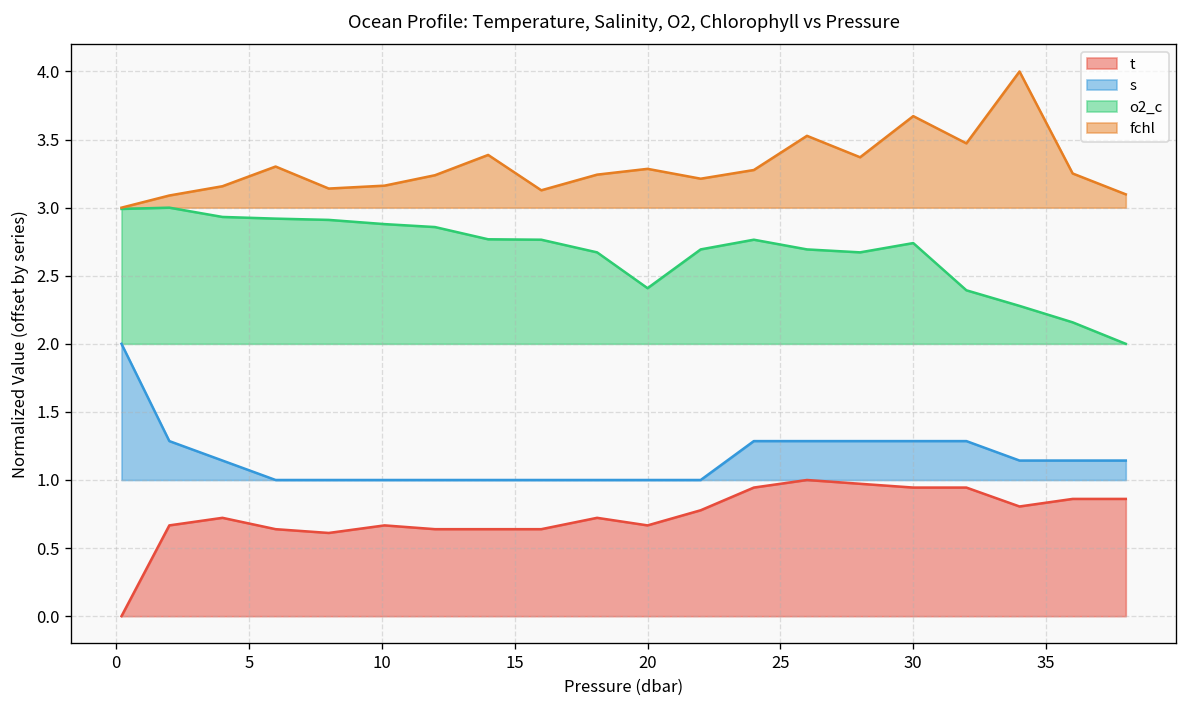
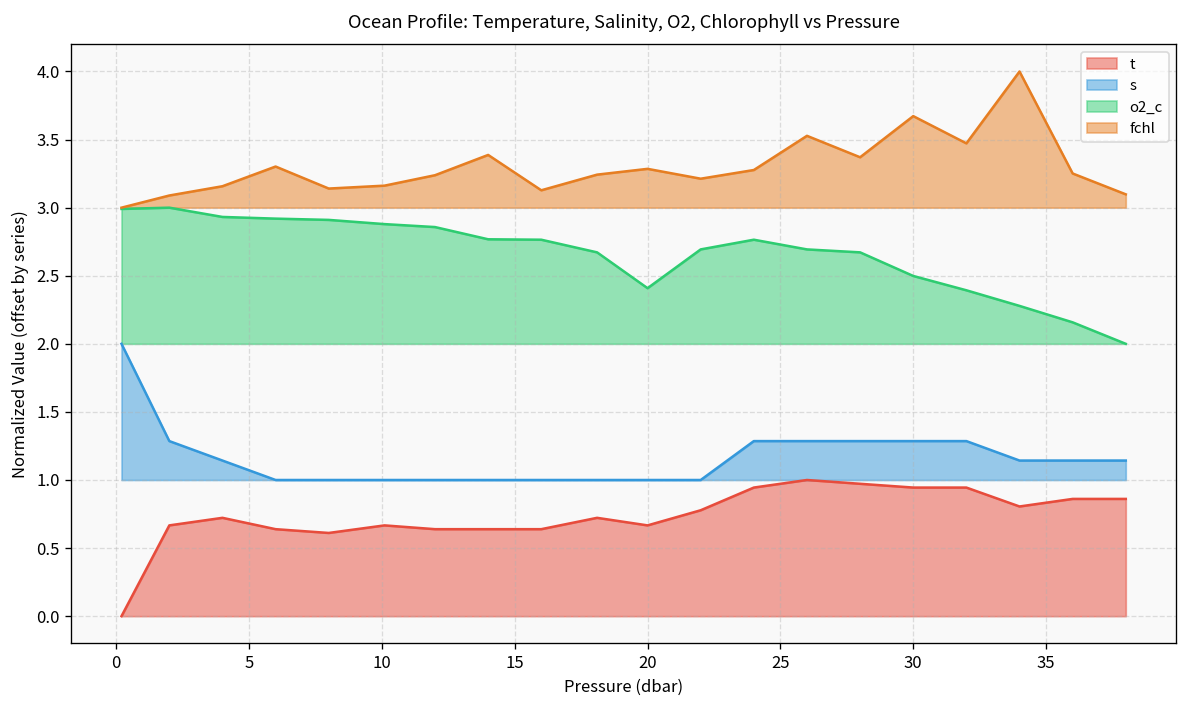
o2_c, 30: 2.74 -> 2.50
